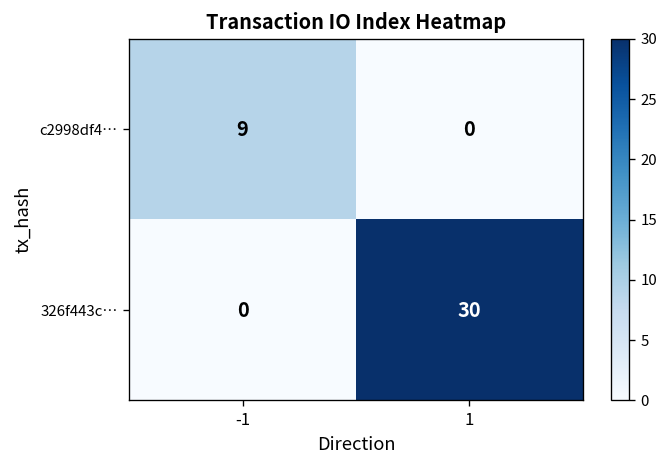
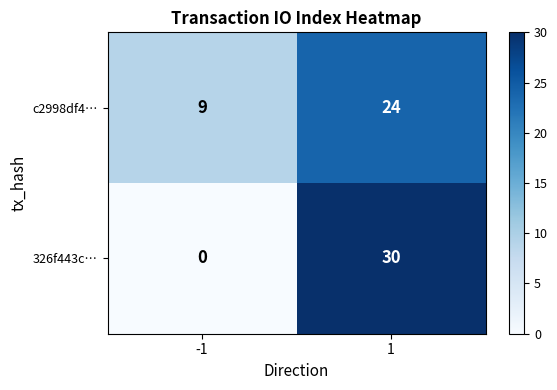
c2998df4…, 1: 0 -> 24
